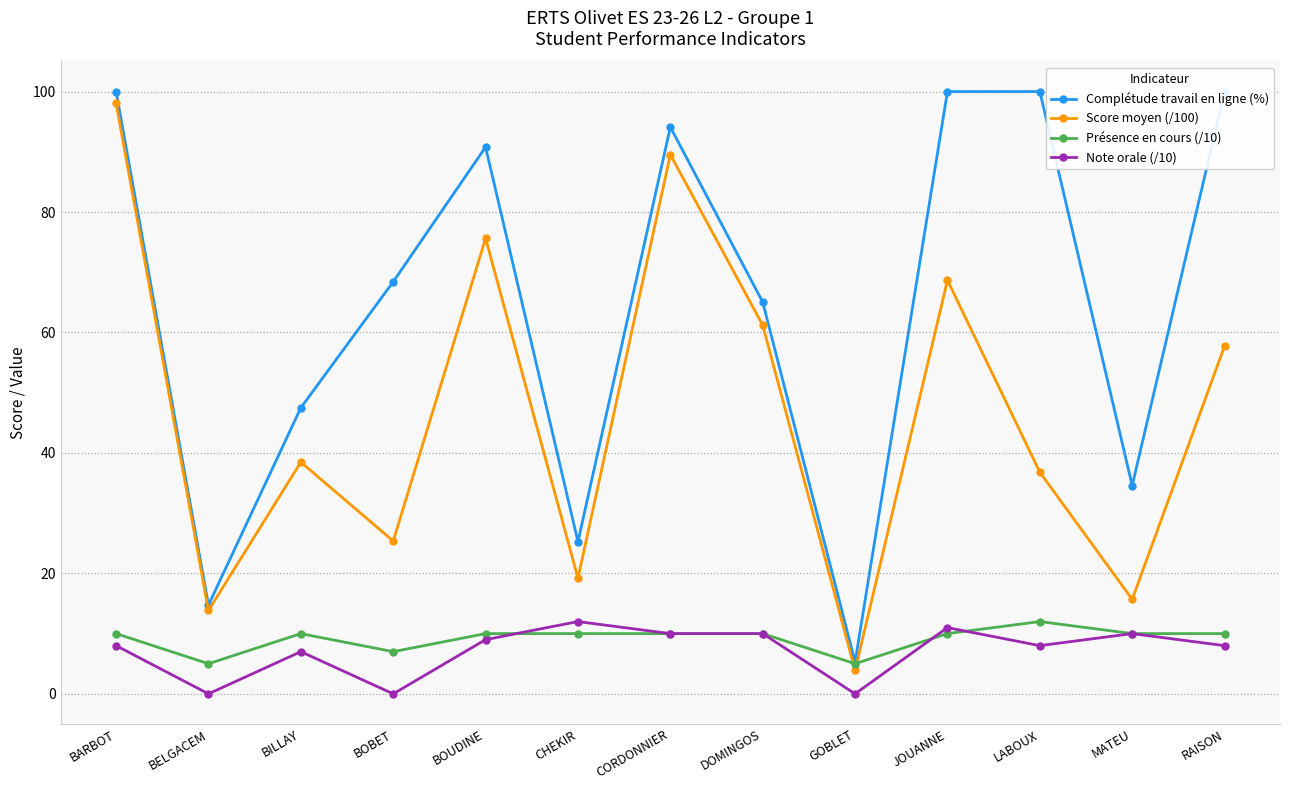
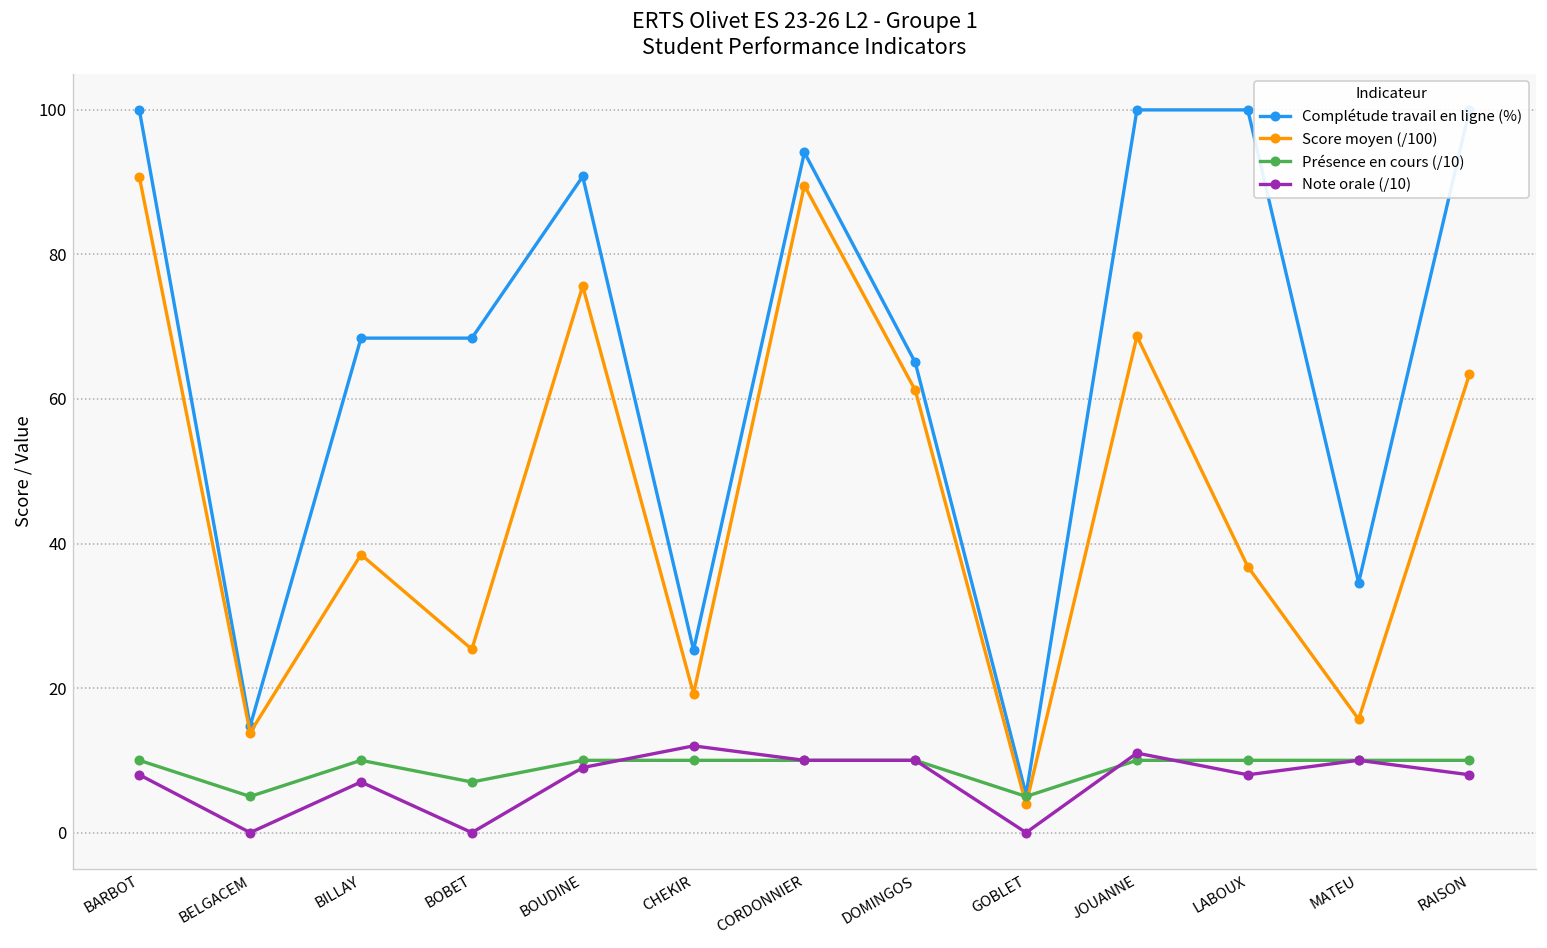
Score moyen (/100), BARBOT: 98 -> 91
Complétude travail en ligne (%), BILLAY: 48 -> 68
Présence en cours (/10), LABOUX: 12 -> 10
Score moyen (/100), RAISON: 58 -> 63
